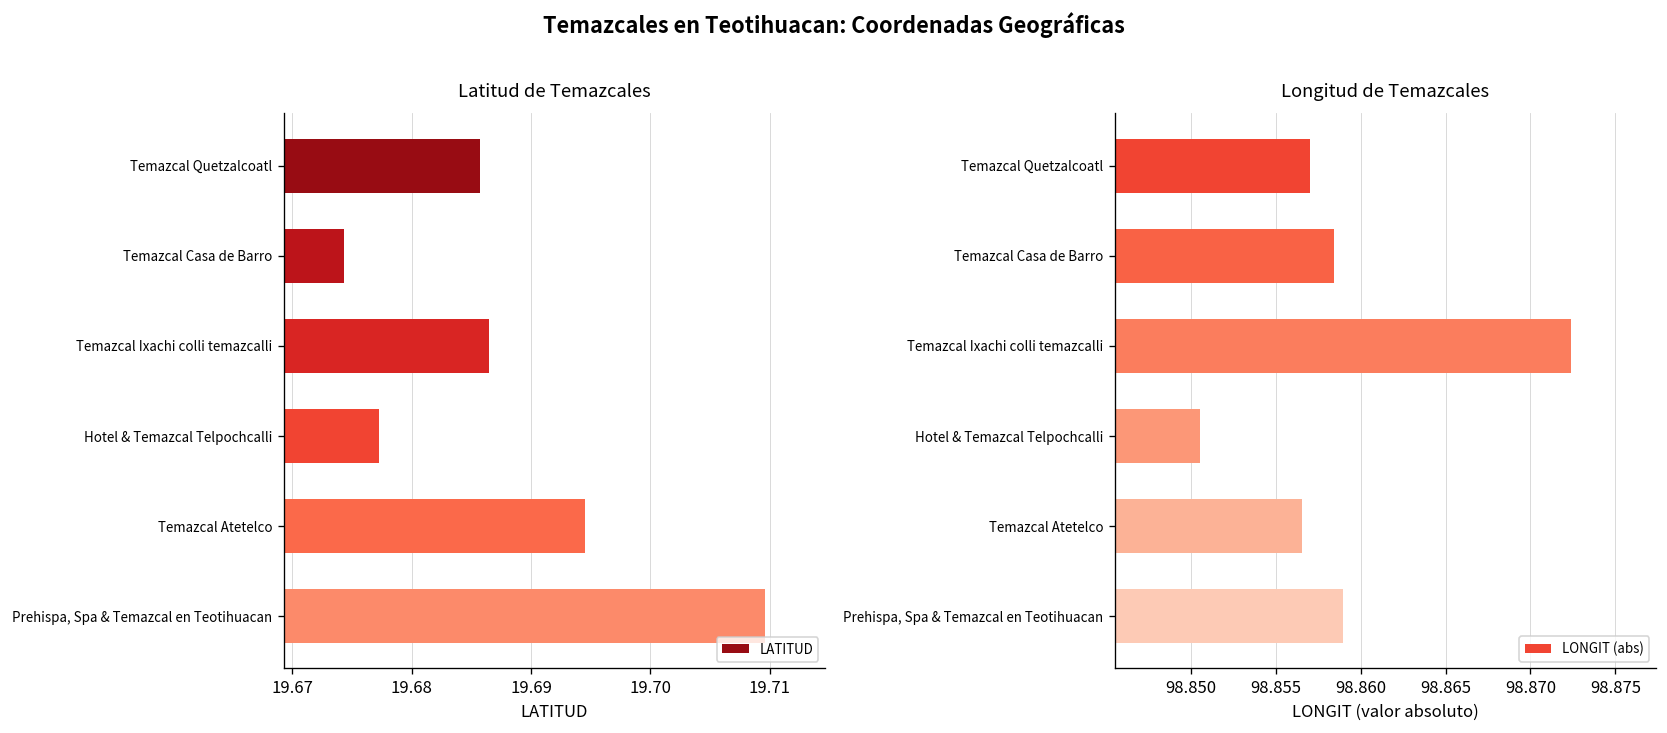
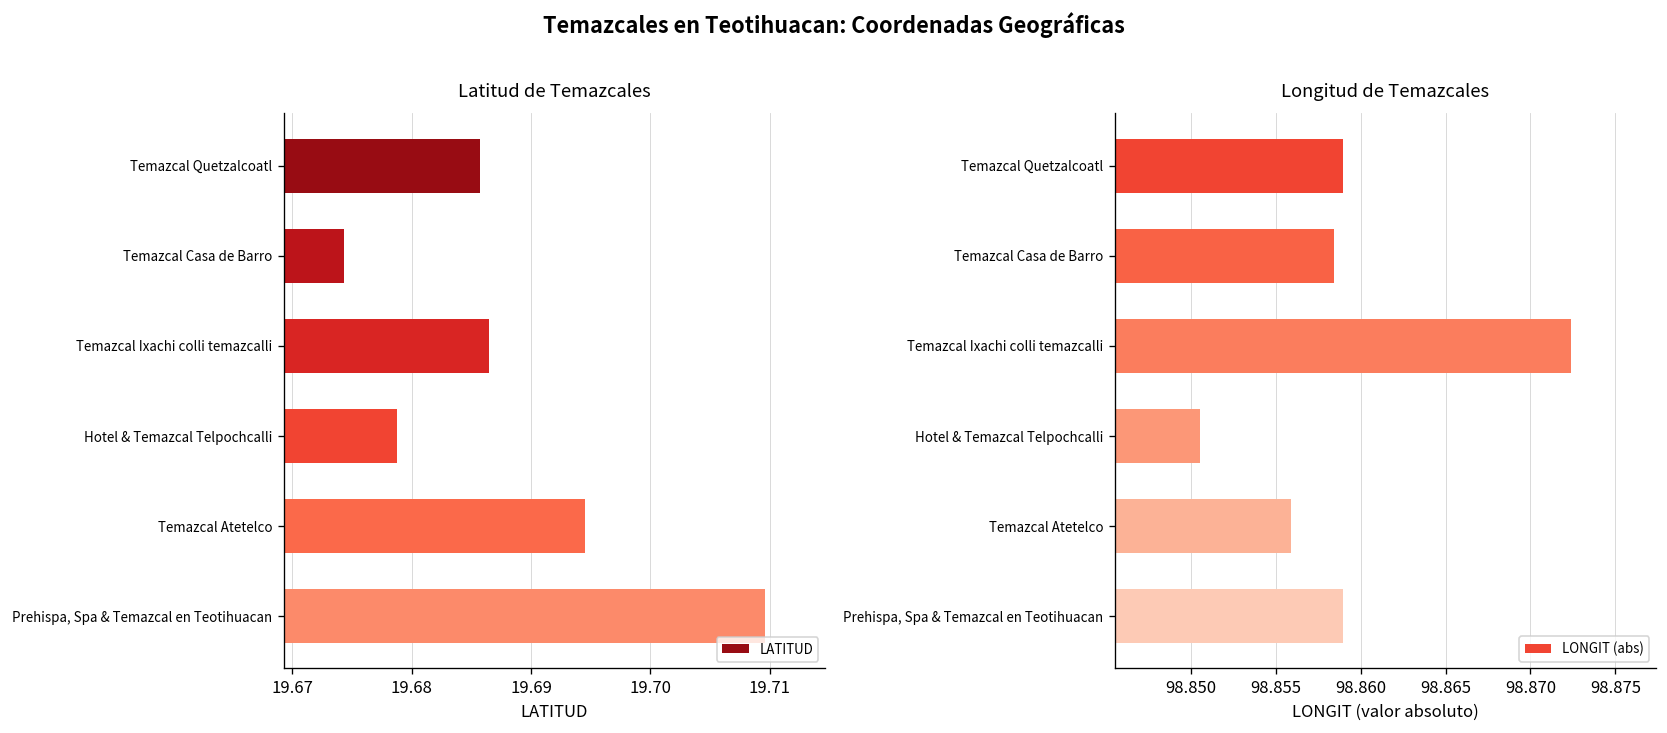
Latitud de Temazcales, Hotel & Temazcal Telpochcalli: 19.677 -> 19.679
Longitud de Temazcales, Temazcal Quetzalcoatl: 98.8570 -> 98.8589
Longitud de Temazcales, Temazcal Atetelco: 98.8565 -> 98.8559
